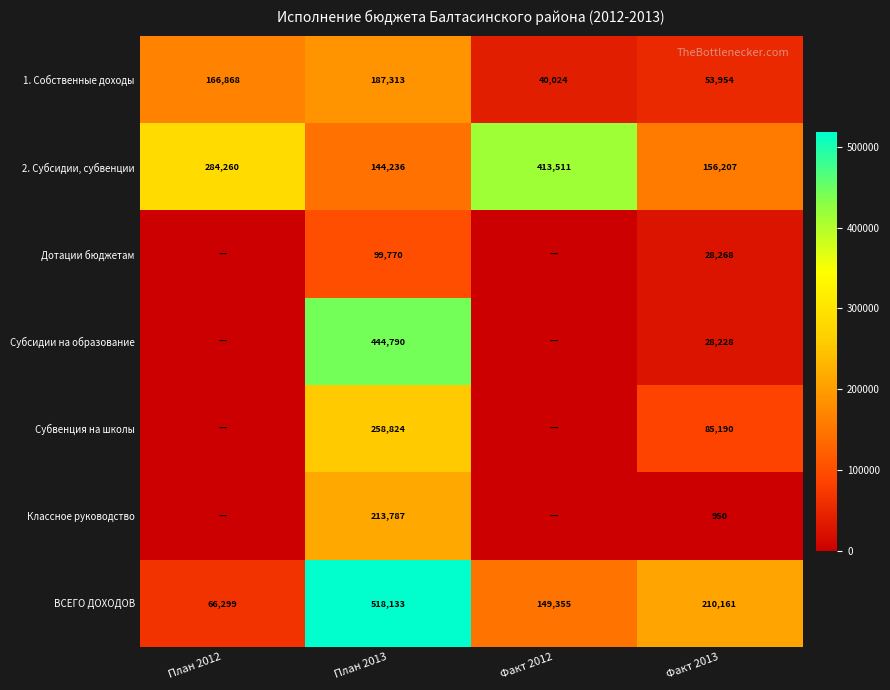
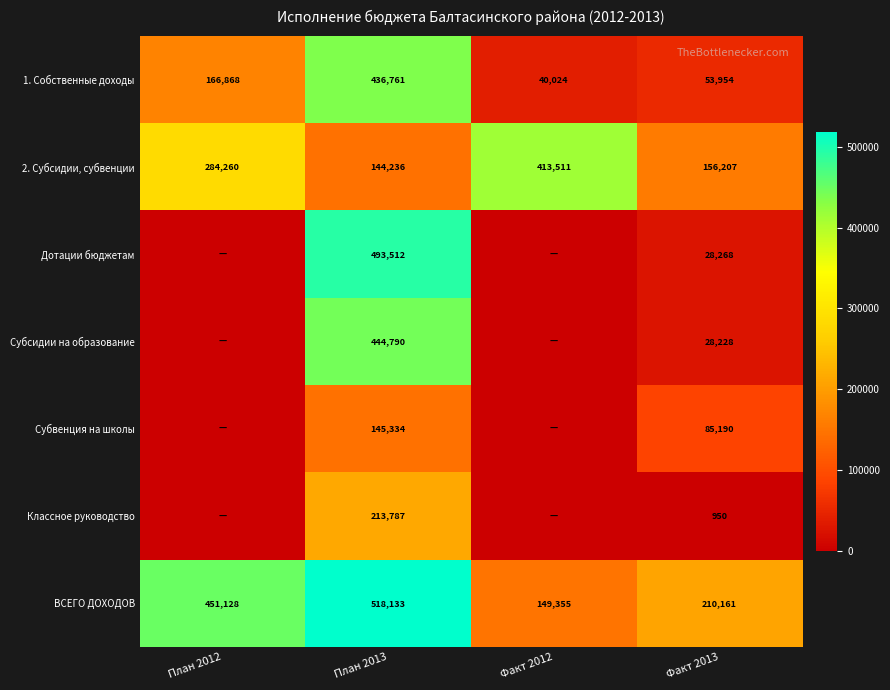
1. Собственные доходы, План 2013: 187,313 -> 436,761
Дотации бюджетам, План 2013: 99,770 -> 493,512
Субвенция на школы, План 2013: 258,824 -> 145,334
ВСЕГО ДОХОДОВ, План 2012: 66,299 -> 451,128
